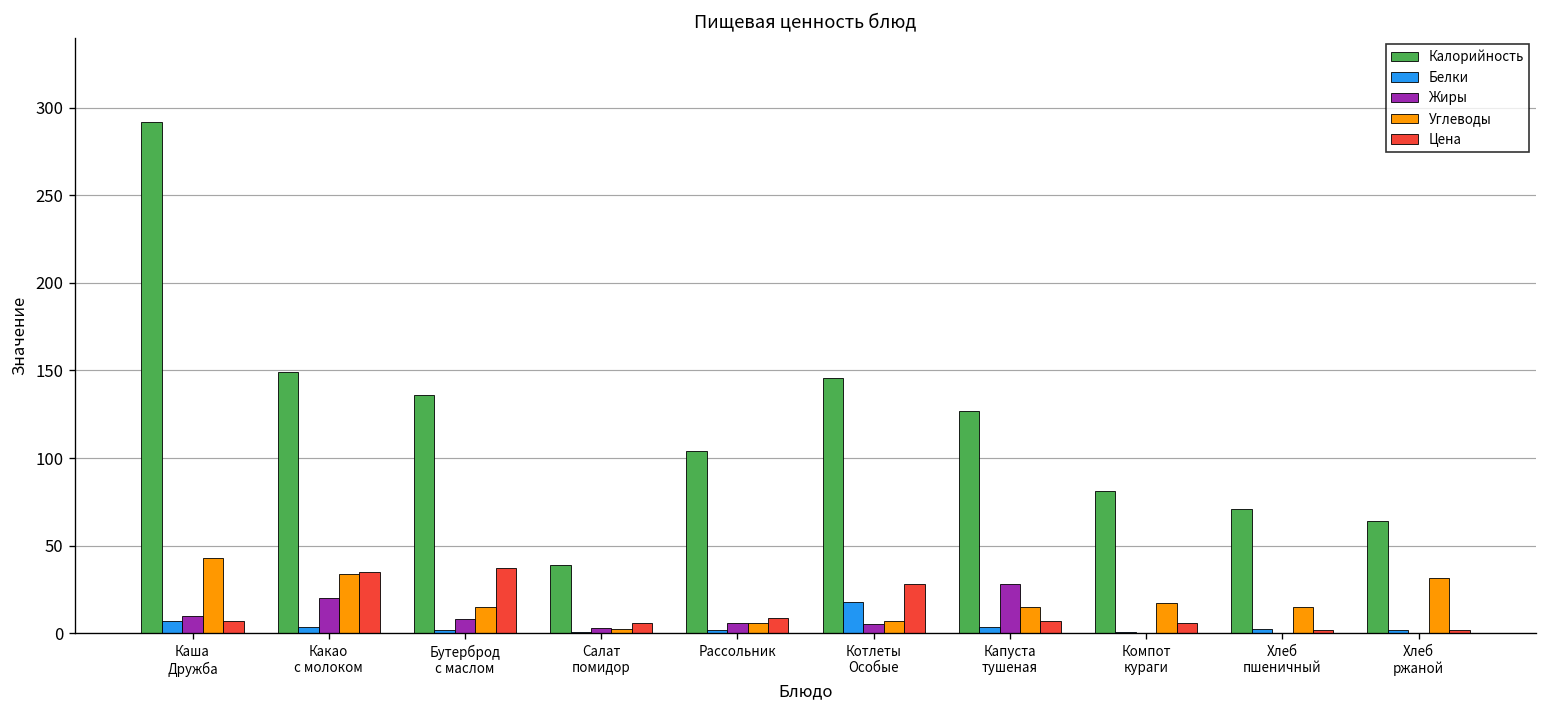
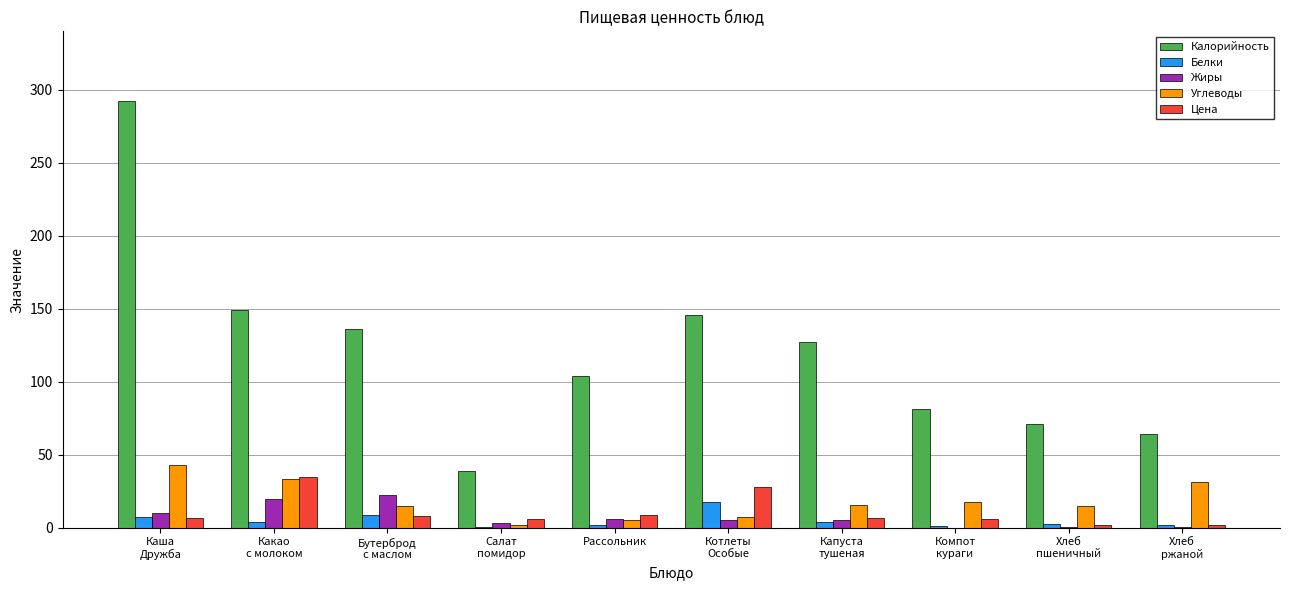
Белки, Бутерброд с маслом: 2 -> 8
Жиры, Бутерброд с маслом: 8 -> 22
Цена, Бутерброд с маслом: 37 -> 8
Жиры, Капуста тушеная: 28 -> 5
